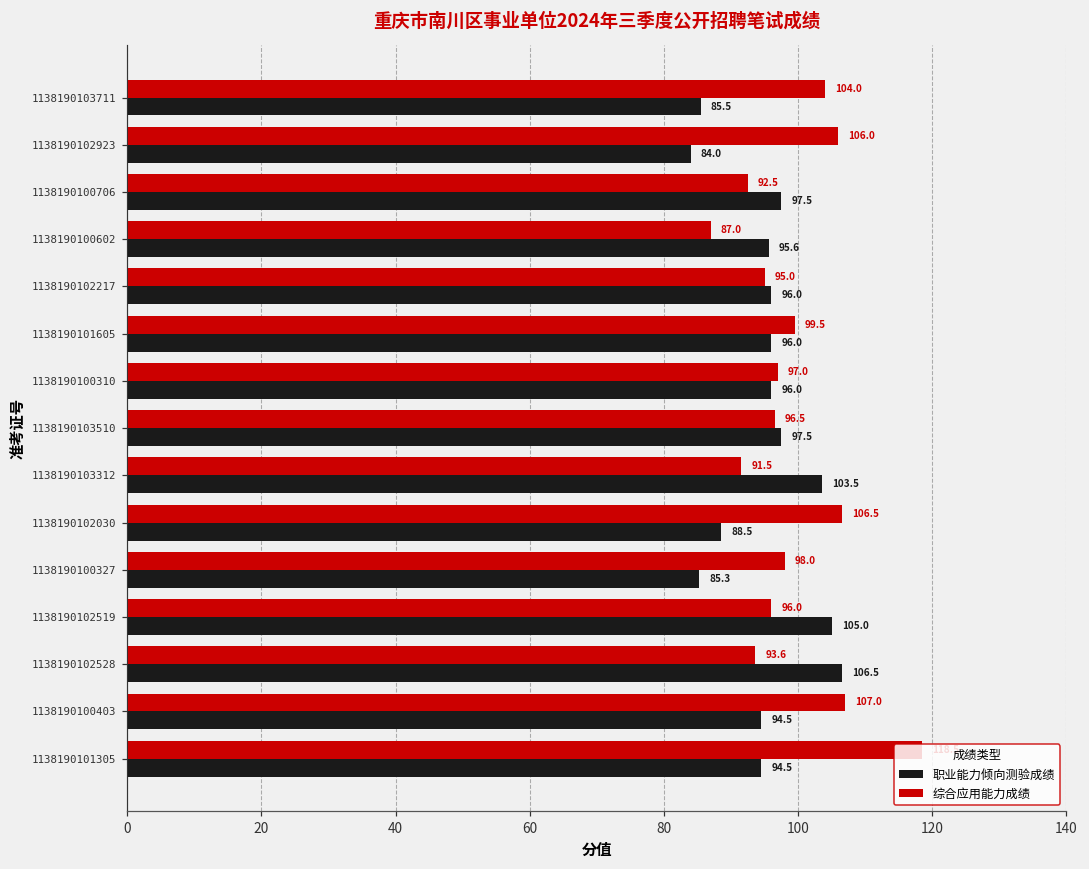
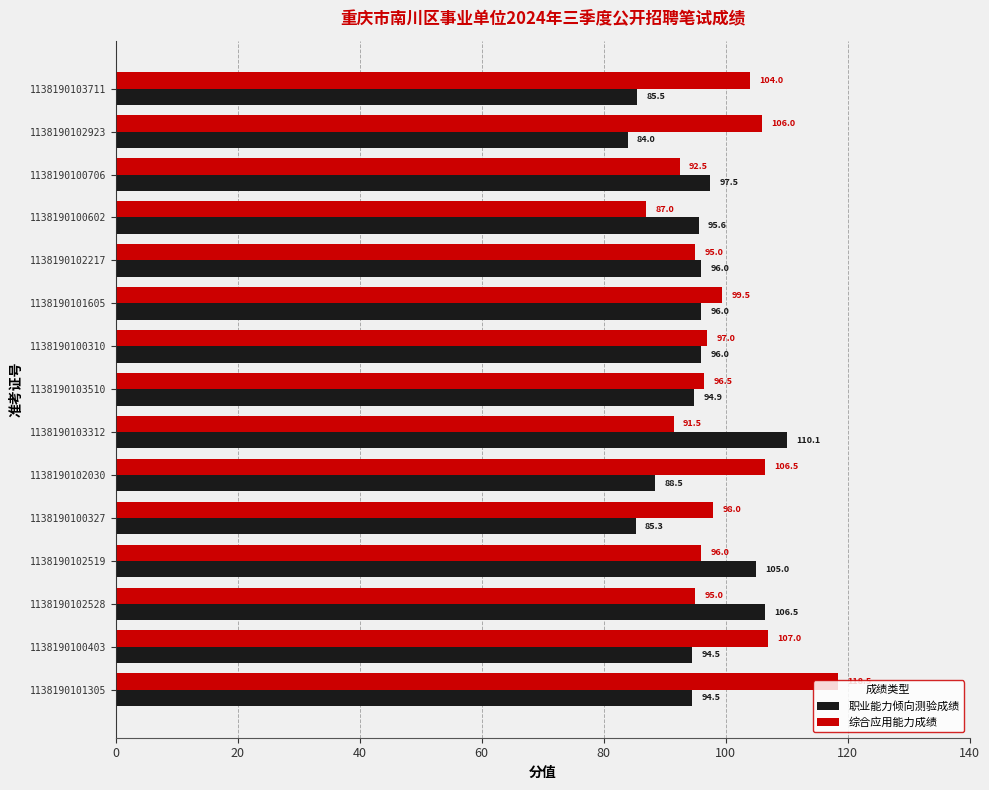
职业能力倾向测验成绩, 1138190103510: 97.5 -> 94.9
职业能力倾向测验成绩, 1138190103312: 103.5 -> 110.1
综合应用能力成绩, 1138190102528: 93.6 -> 95.0
